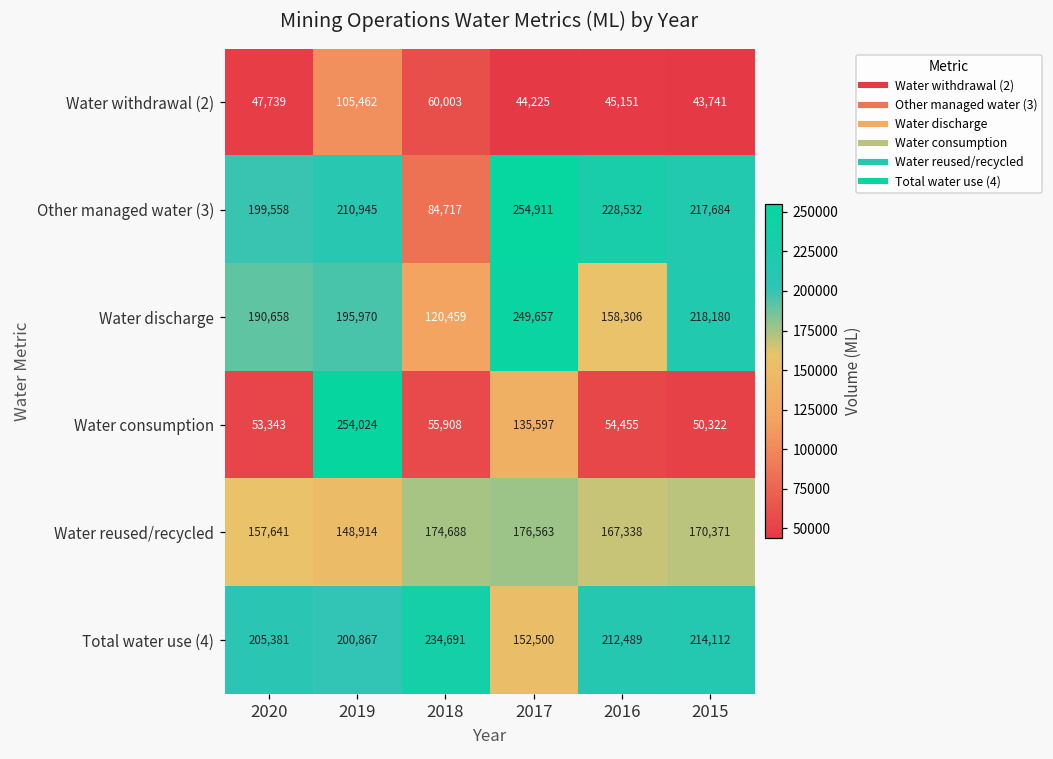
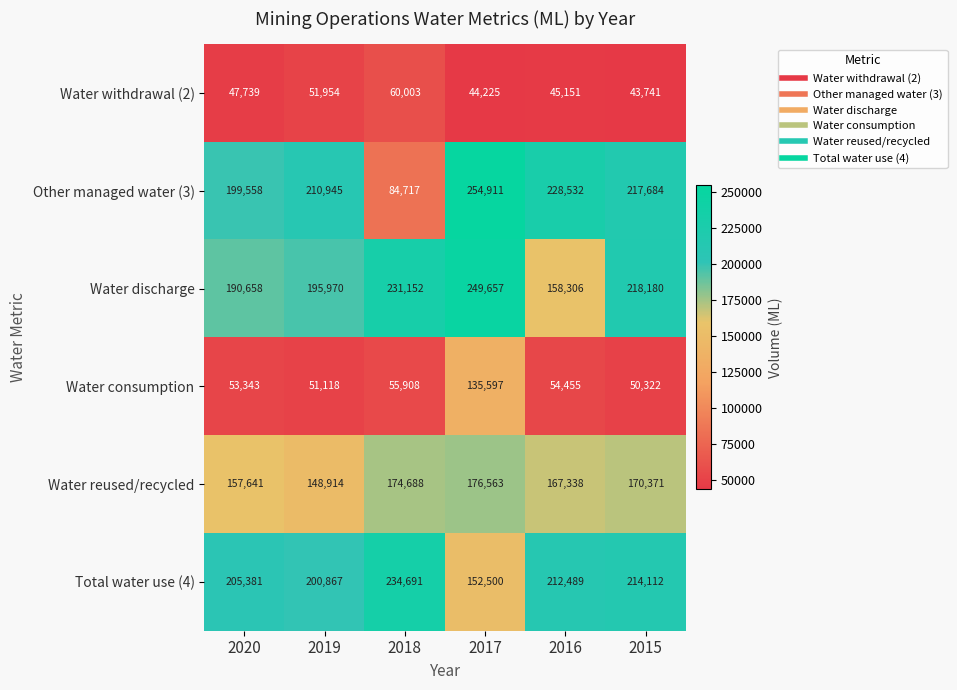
Water withdrawal (2), 2019: 105,462 -> 51,954
Water discharge, 2018: 120,459 -> 231,152
Water consumption, 2019: 254,024 -> 51,118
